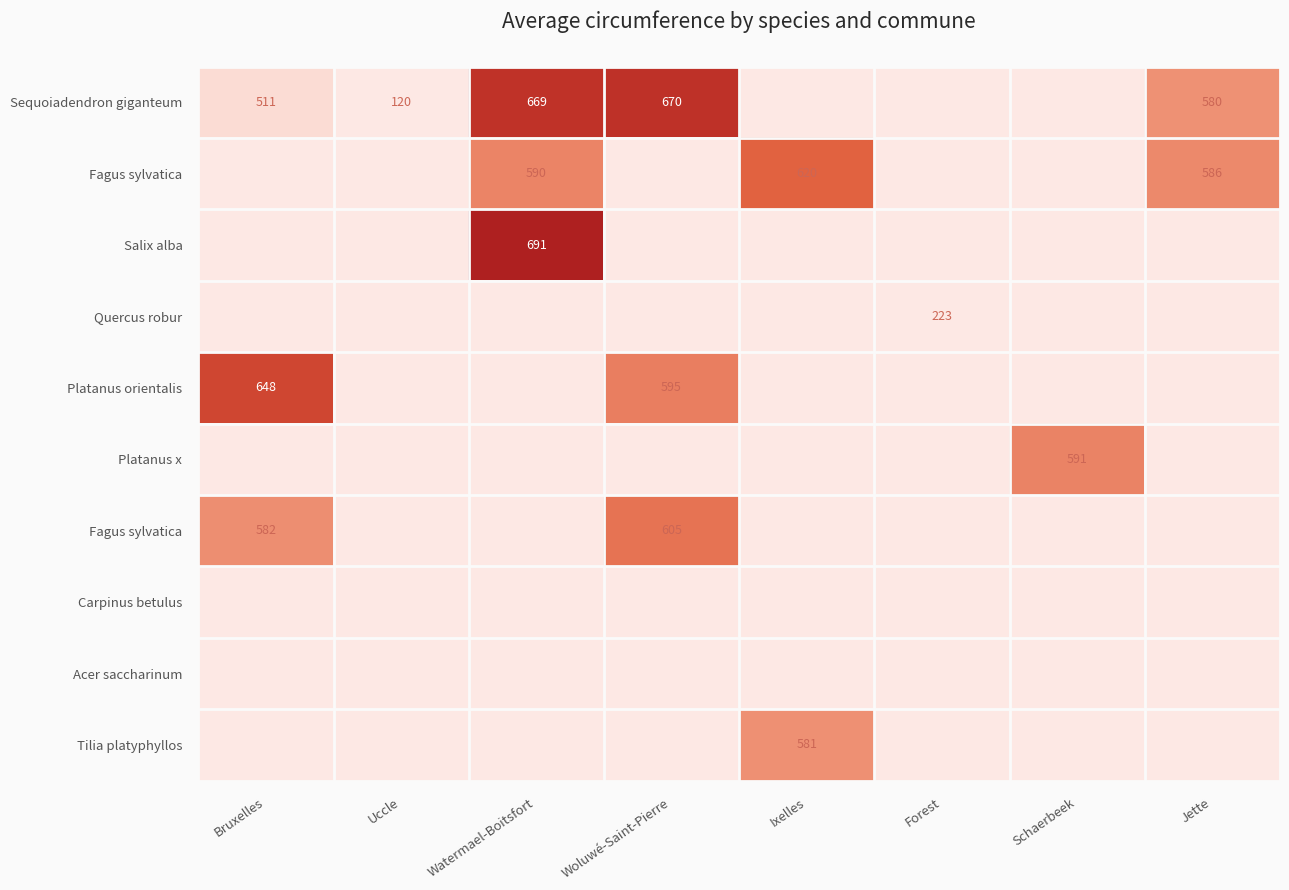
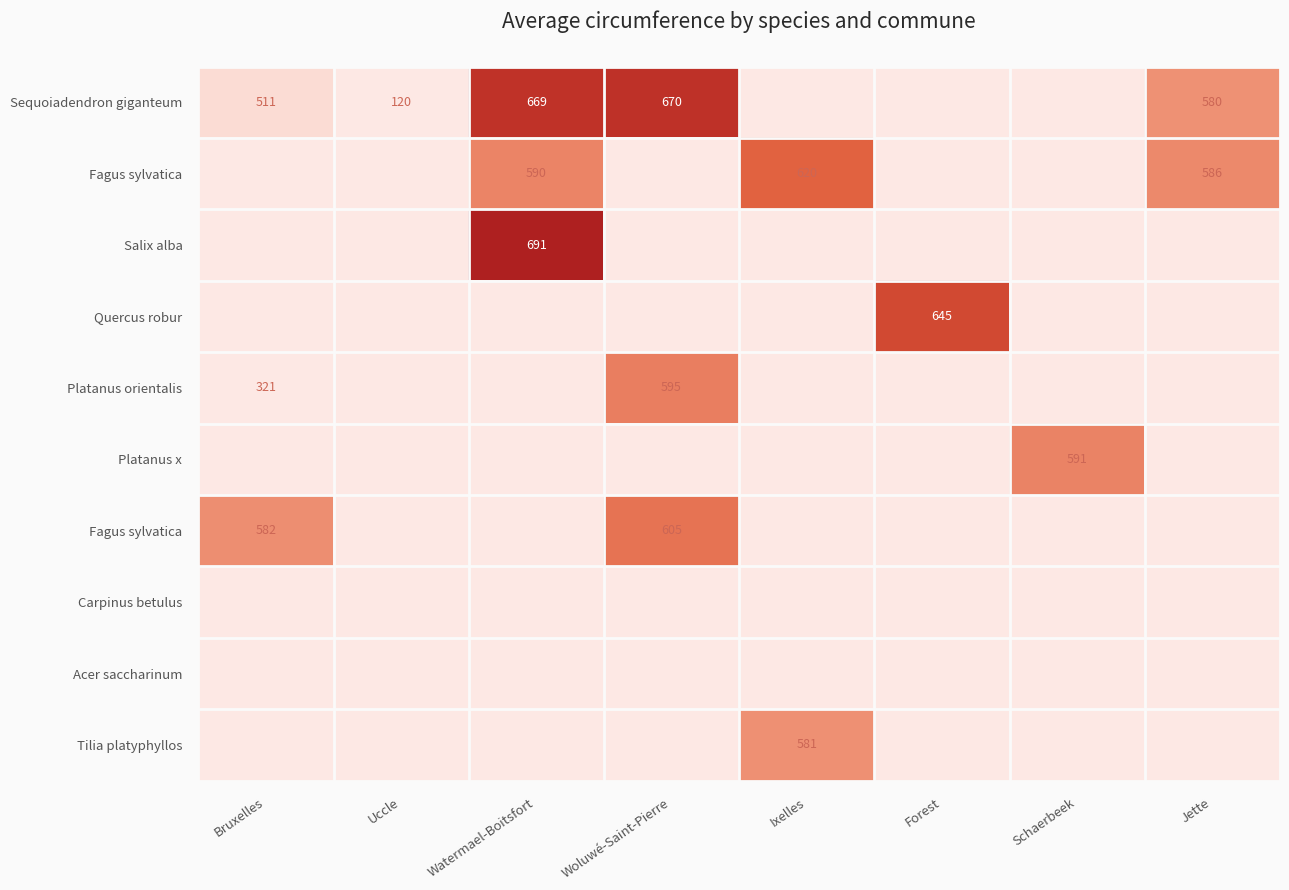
Quercus robur, Forest: 223 -> 645
Platanus orientalis, Bruxelles: 648 -> 321
